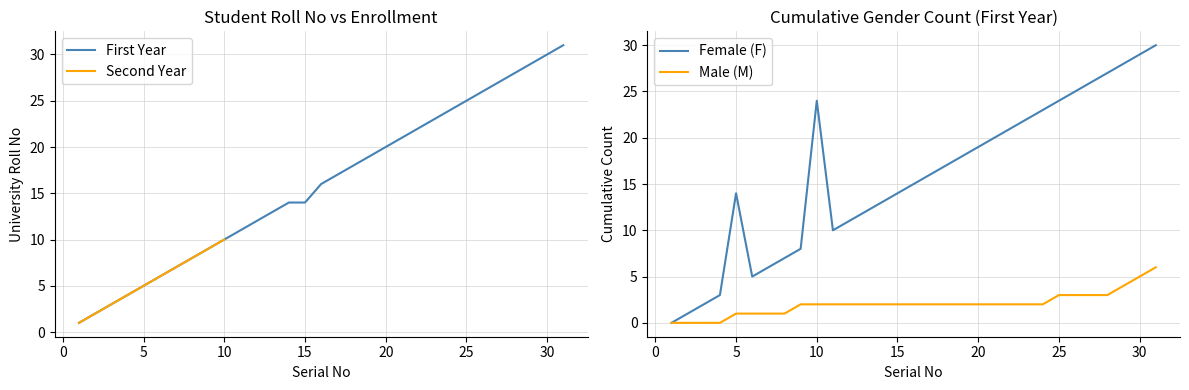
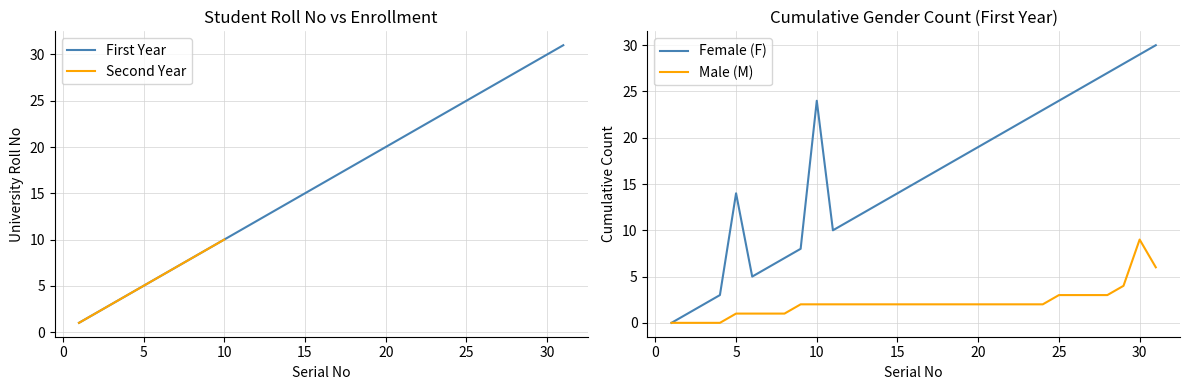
Student Roll No vs Enrollment, First Year, 15: 14 -> 15
Cumulative Gender Count (First Year), Male (M), 30: 5 -> 9
